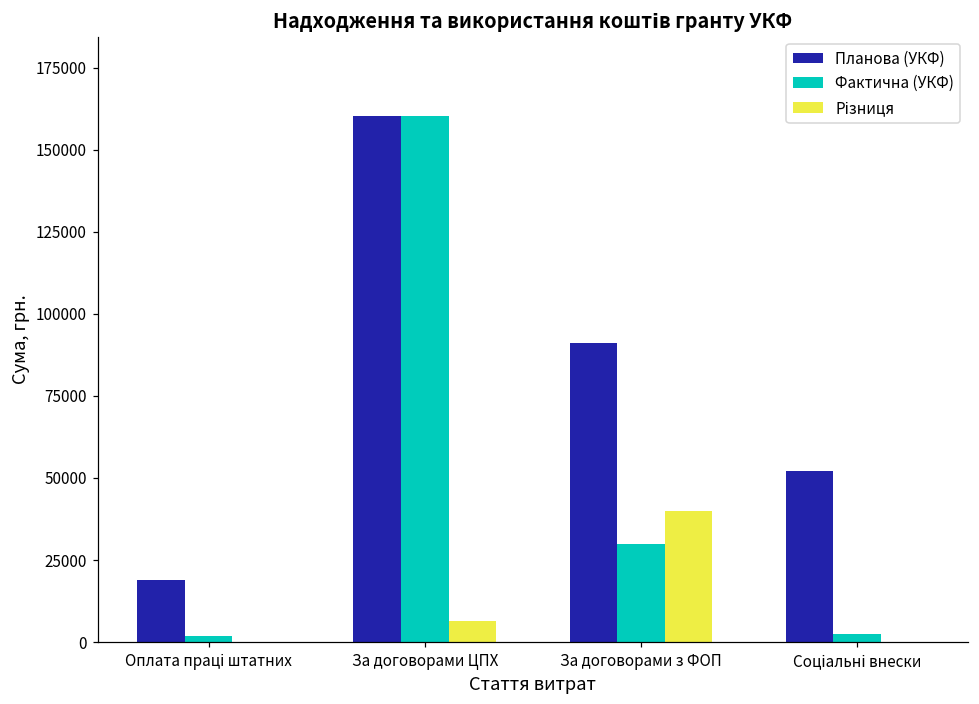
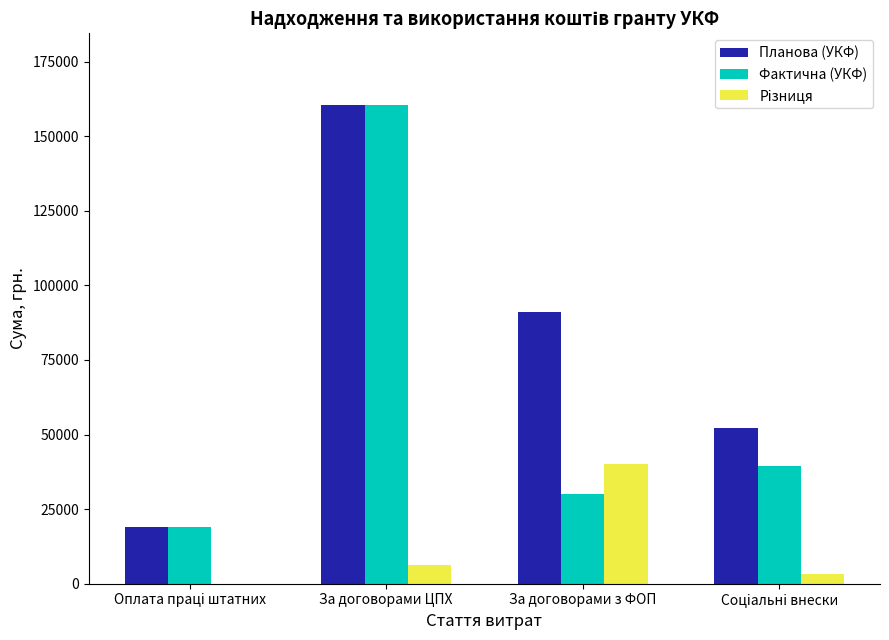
Фактична (УКФ), Оплата праці штатних: 2000 -> 19000
Фактична (УКФ), Соціальні внески: 2000 -> 39000
Різниця, Соціальні внески: 0 -> 3000
